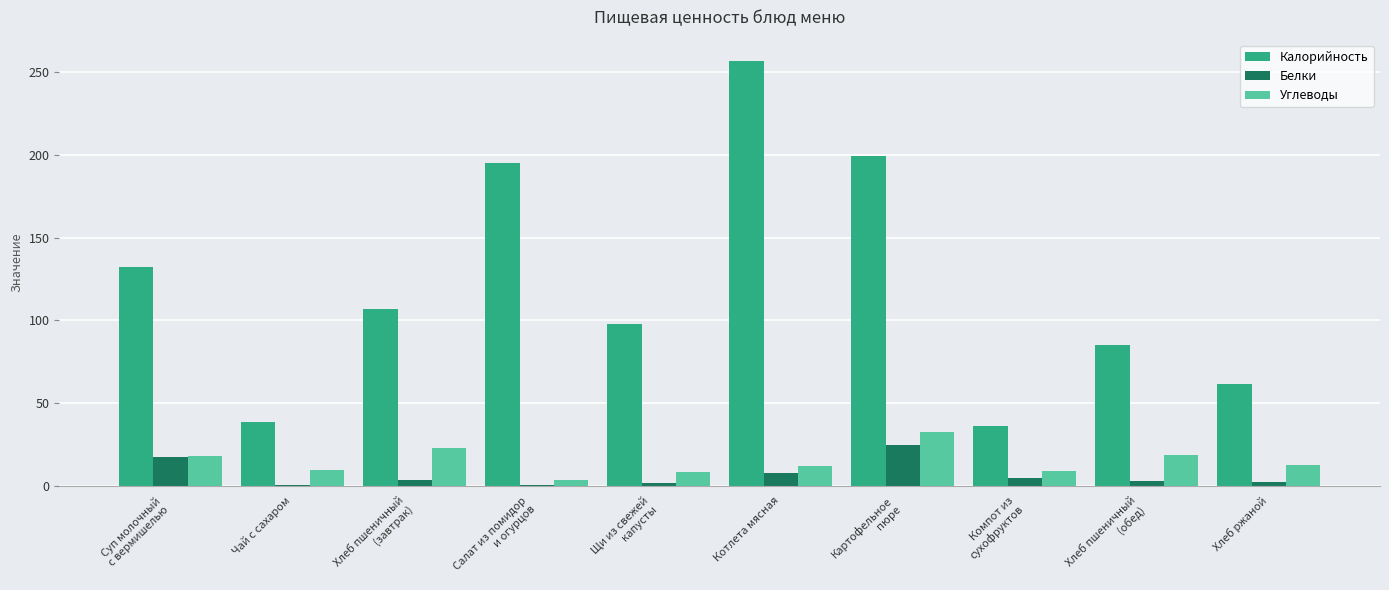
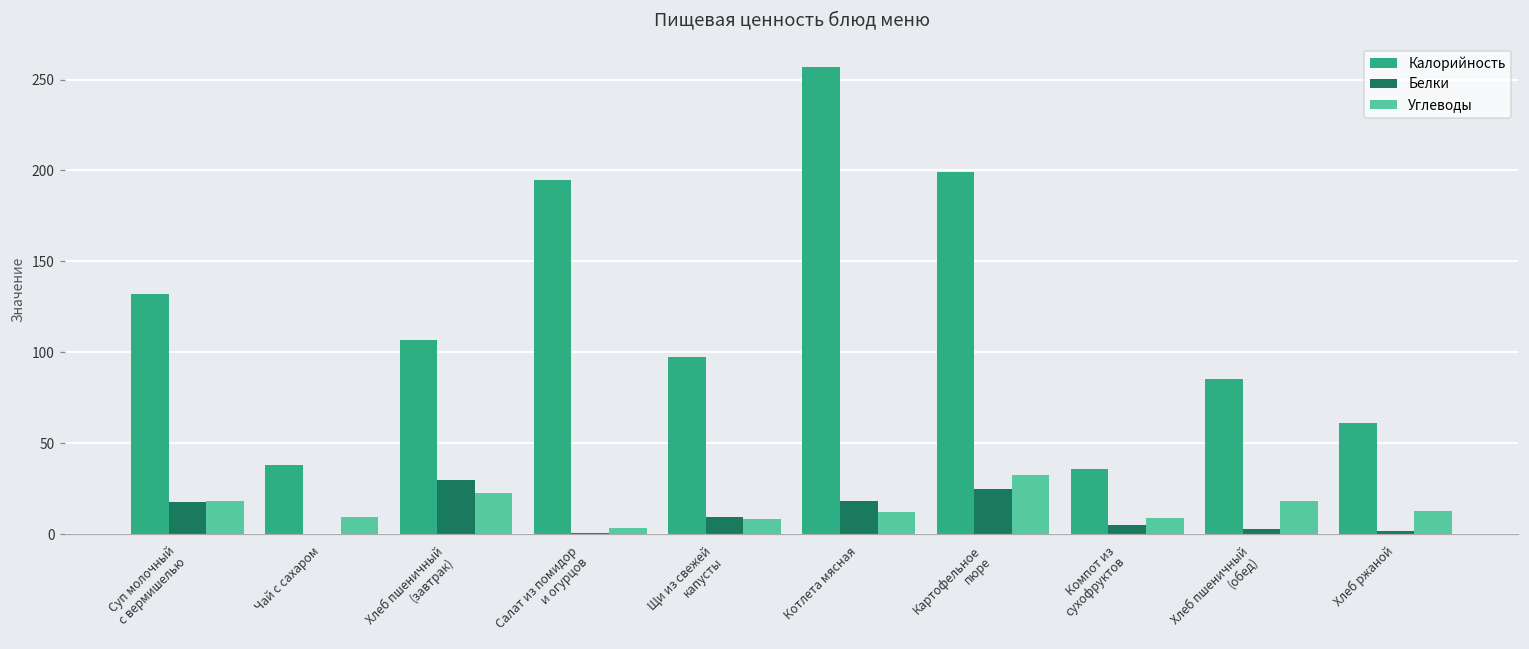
Белки, Хлеб пшеничный (завтрак): 4 -> 30
Белки, Щи из свежей капусты: 2 -> 9
Белки, Котлета мясная: 8 -> 18
